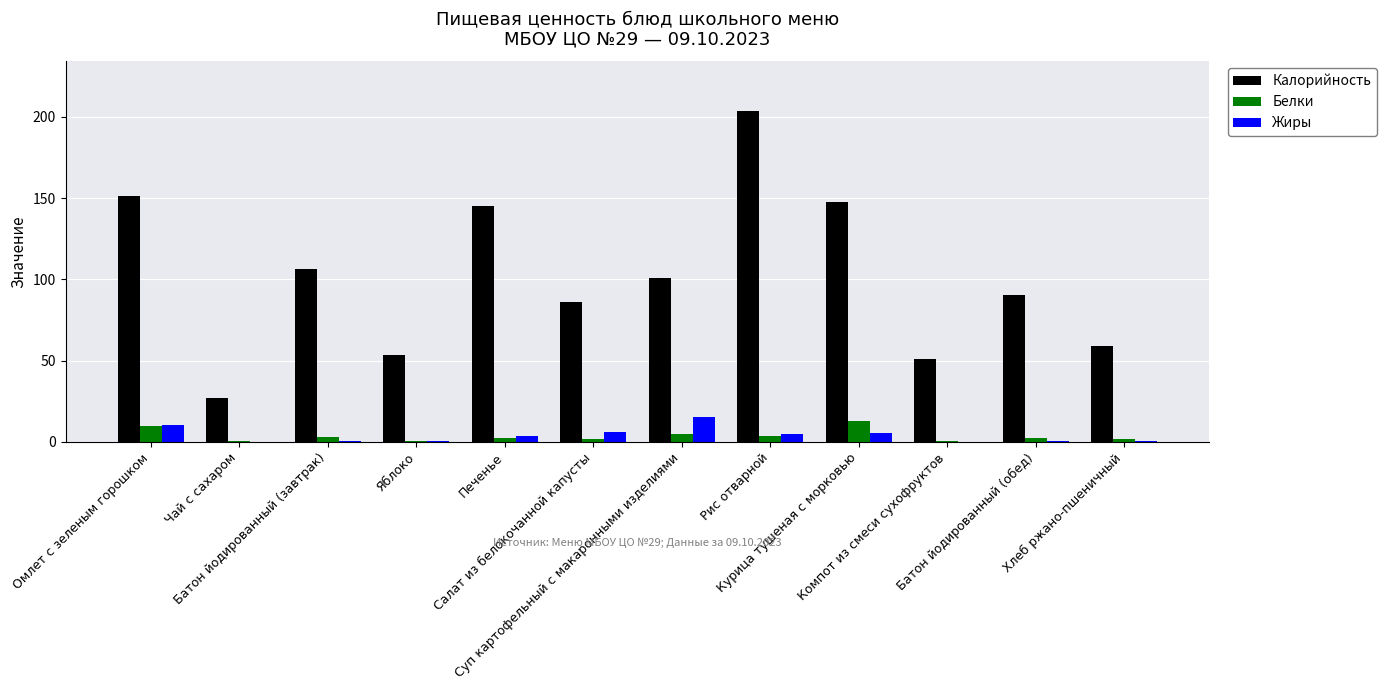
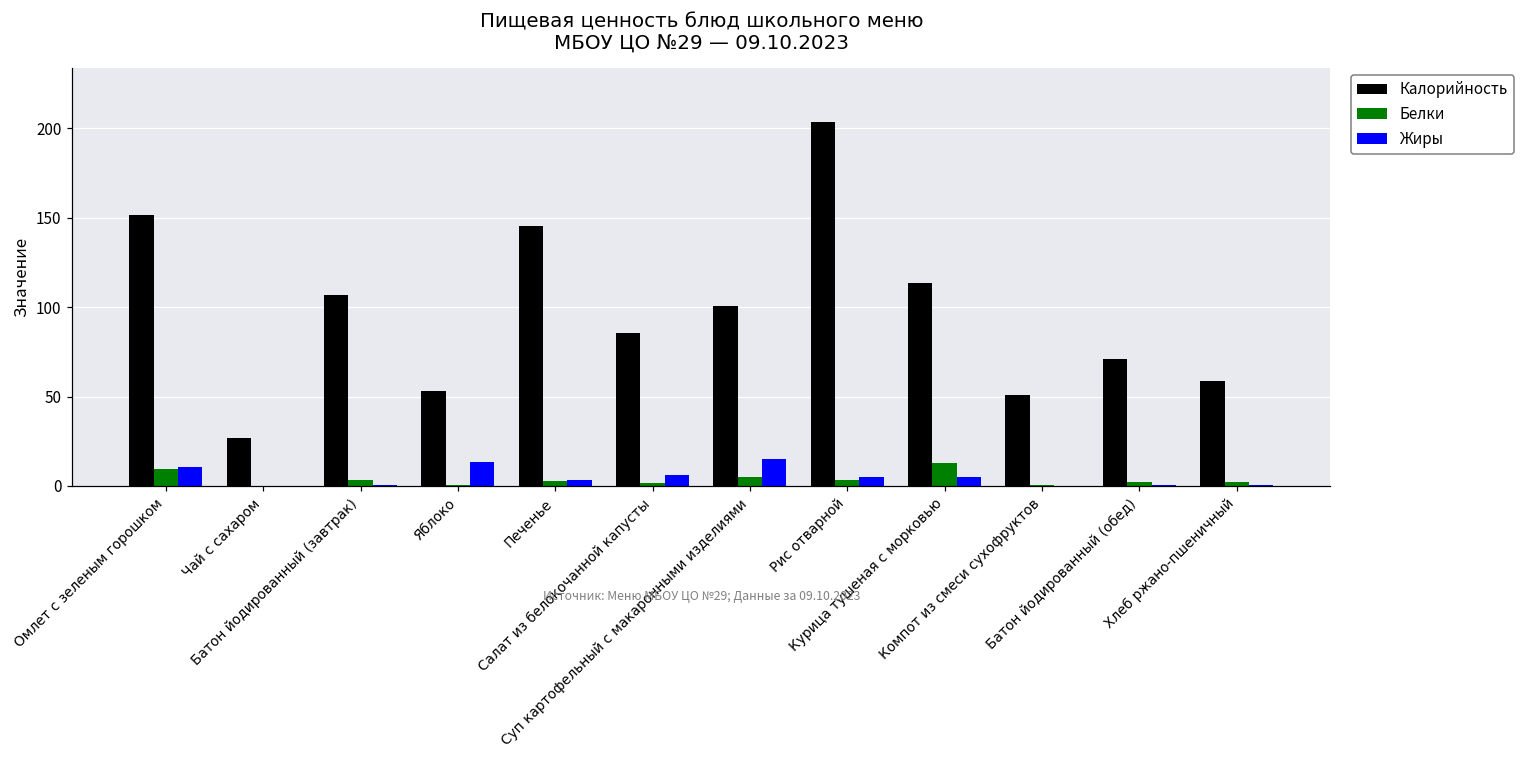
Жиры, Яблоко: 1 -> 13
Калорийность, Курица тушеная с морковью: 148 -> 114
Калорийность, Батон йодированный (обед): 90 -> 71
